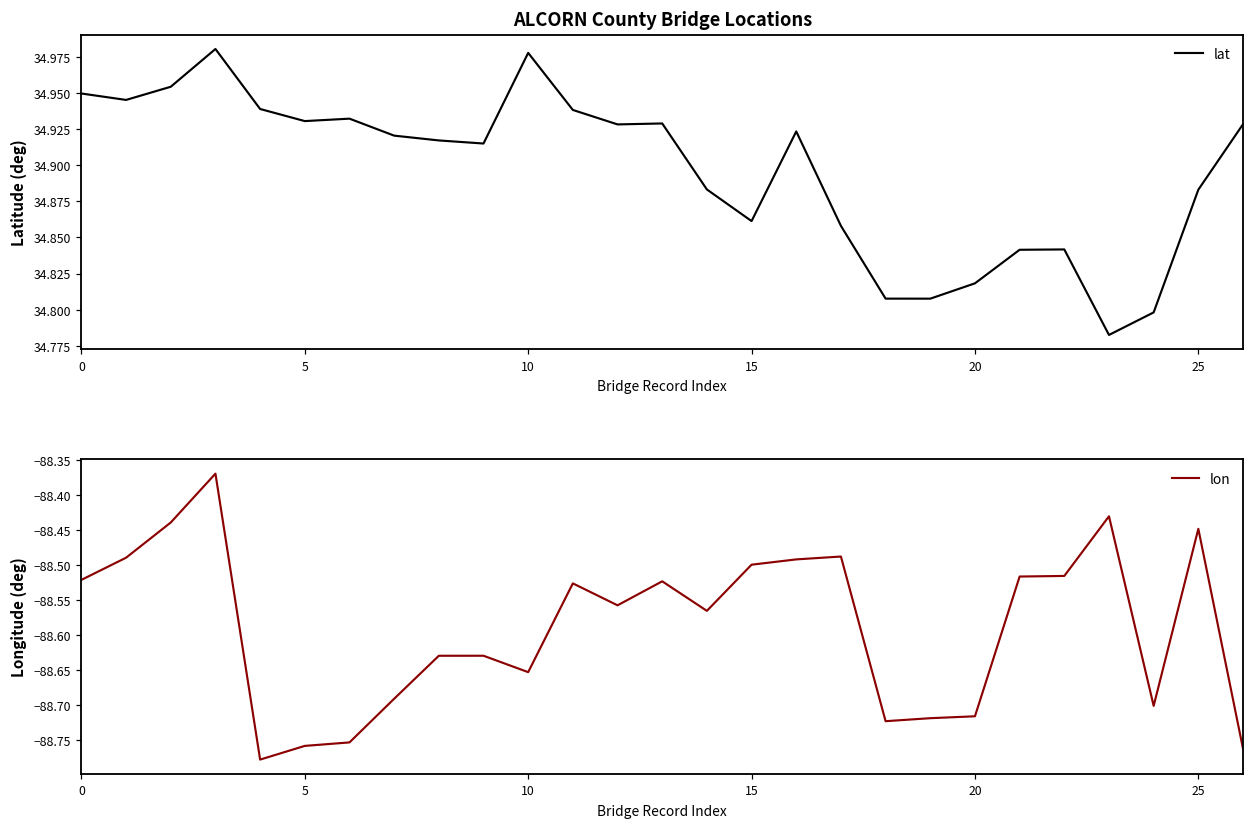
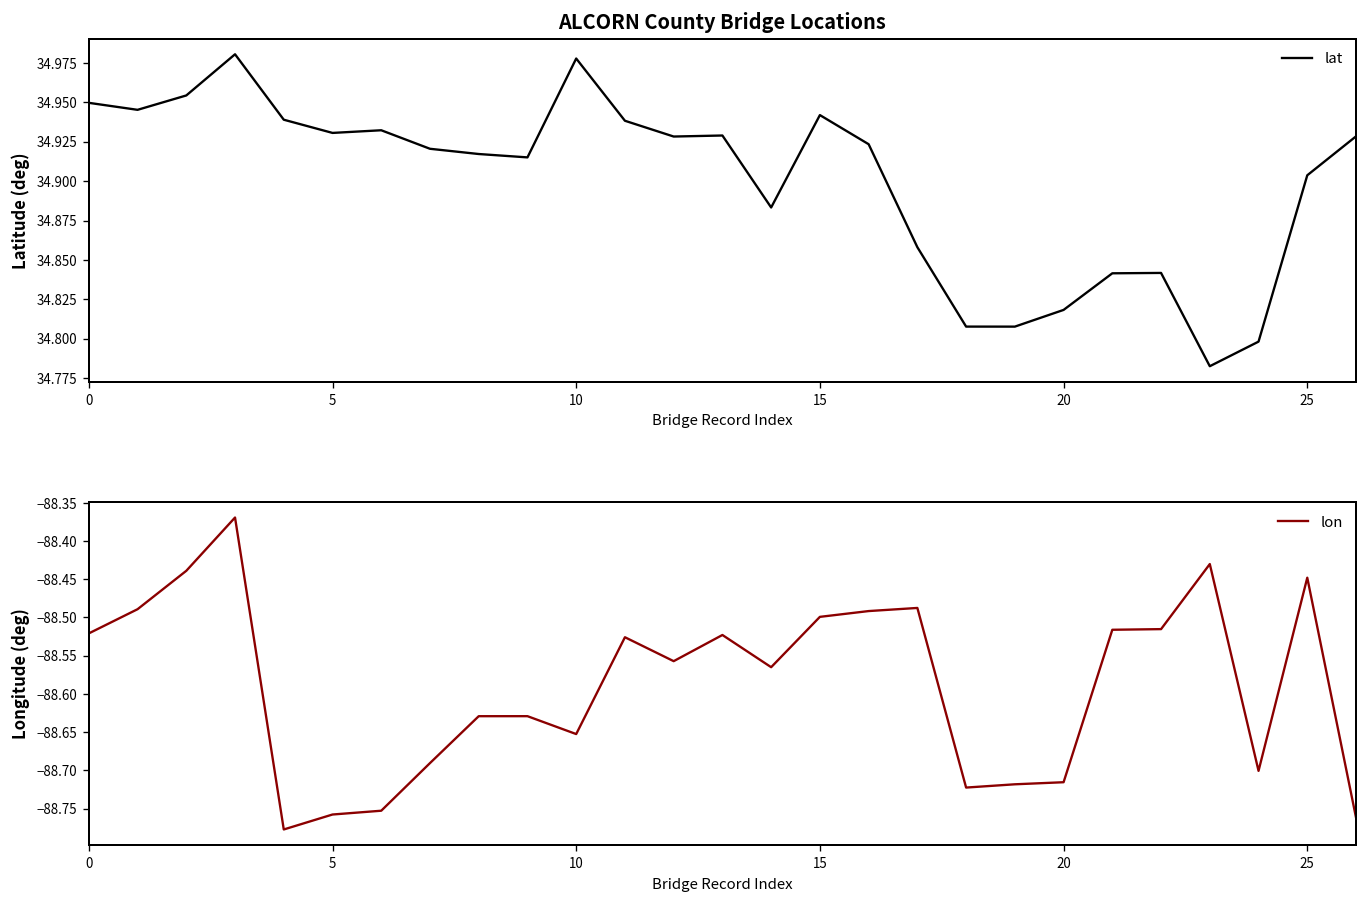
ALCORN County Bridge Locations, 15: 34.861 -> 34.942
ALCORN County Bridge Locations, 25: 34.883 -> 34.904
